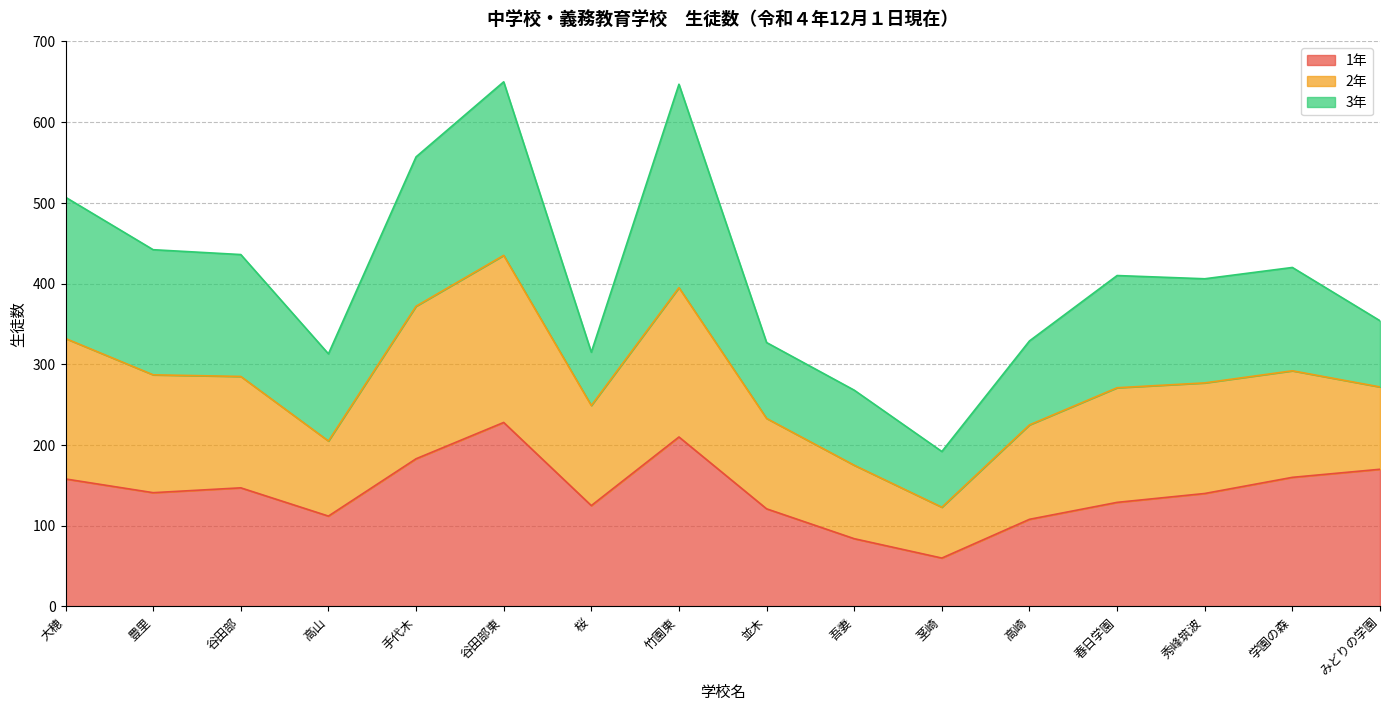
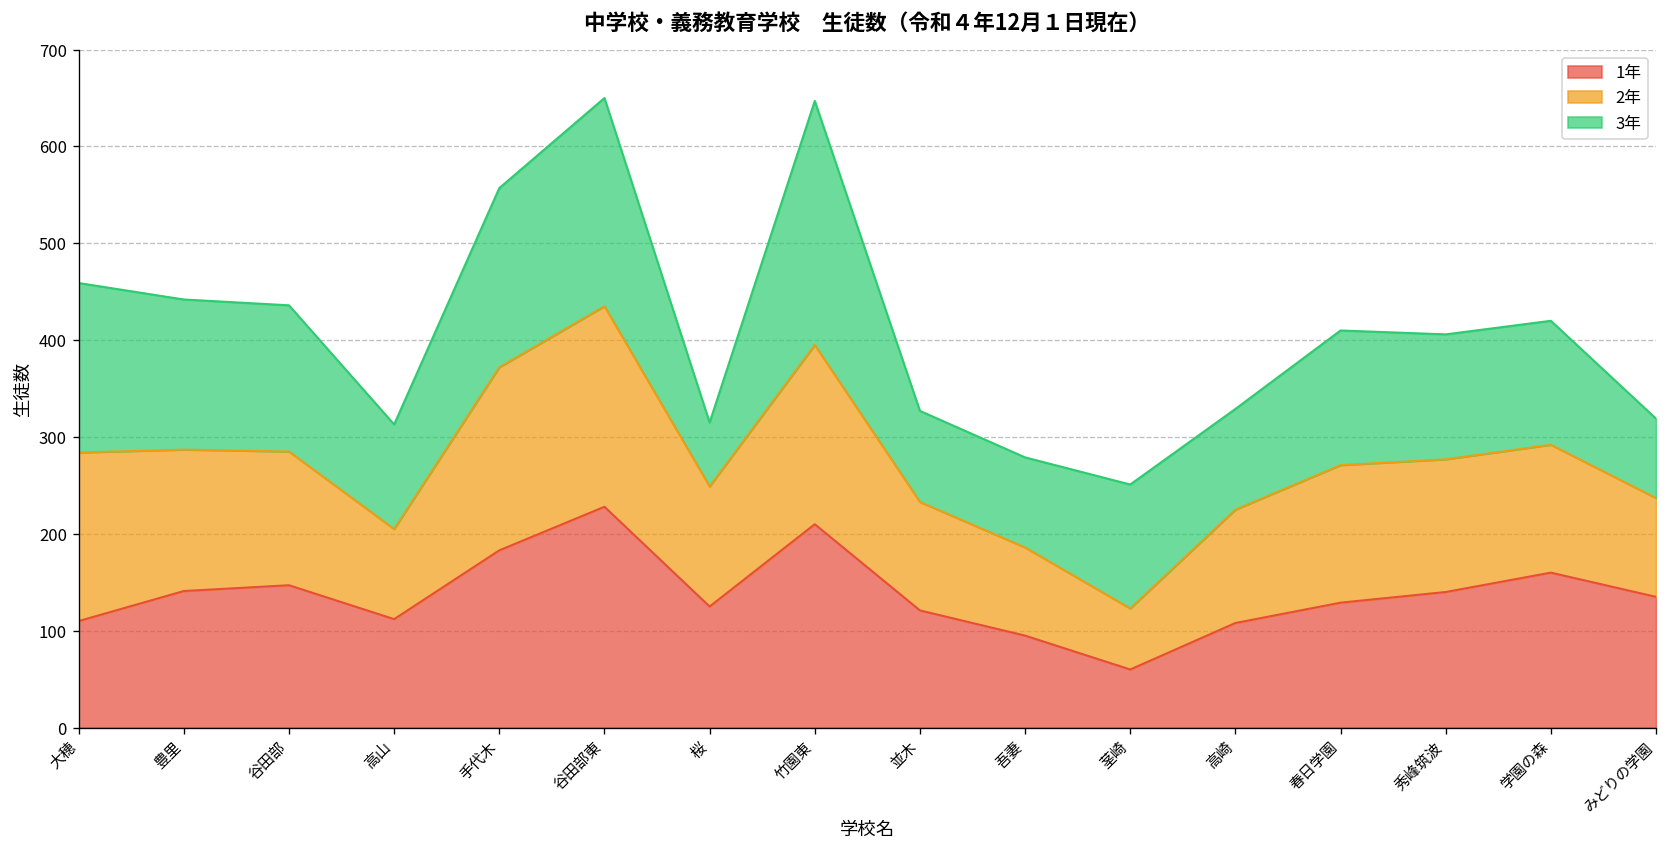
1年, 大穂: 160 -> 110
1年, 吾妻: 80 -> 100
3年, 茎崎: 70 -> 130
1年, みどりの学園: 170 -> 140
